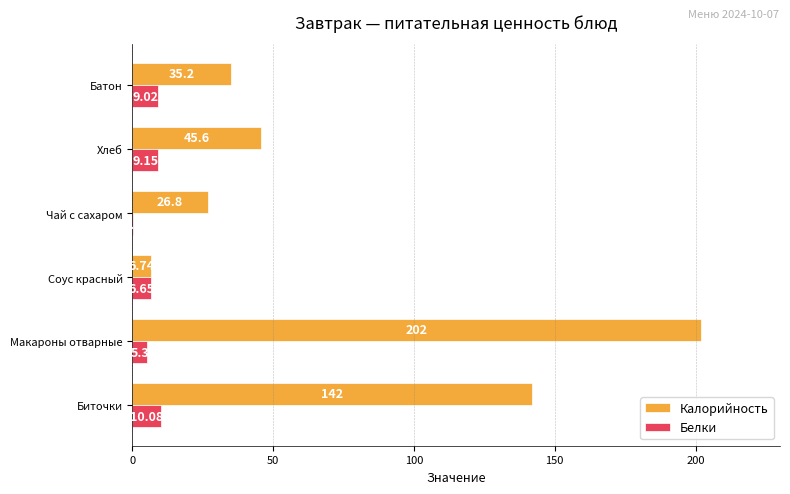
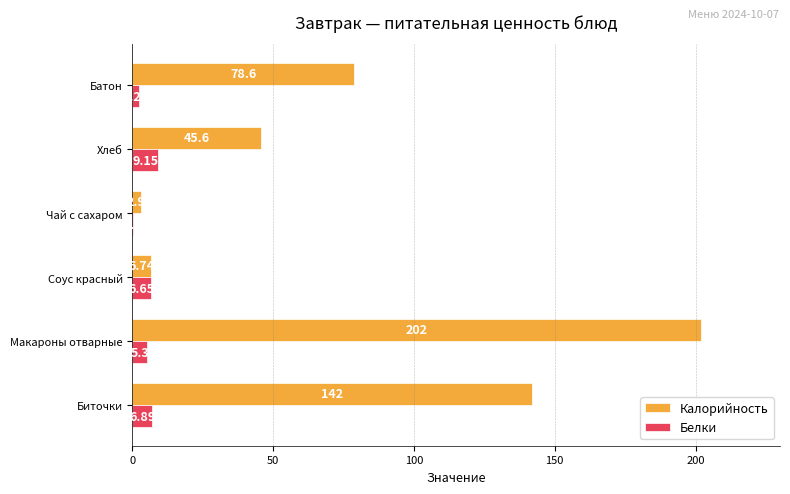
Калорийность, Батон: 35.2 -> 78.6
Белки, Батон: 9 -> 2
Калорийность, Чай с сахаром: 27 -> 3
Белки, Биточки: 10.08 -> 6.89
